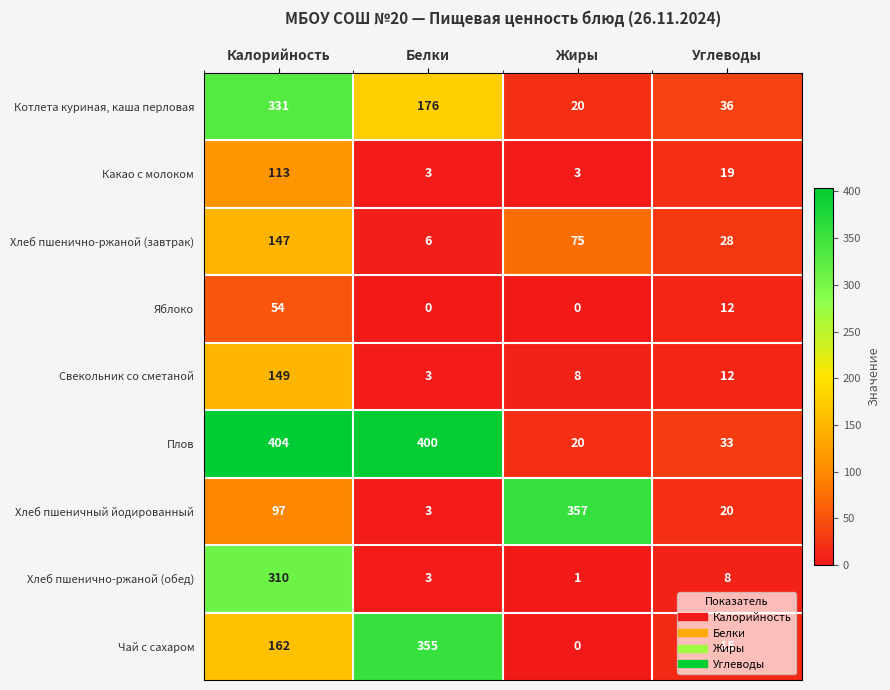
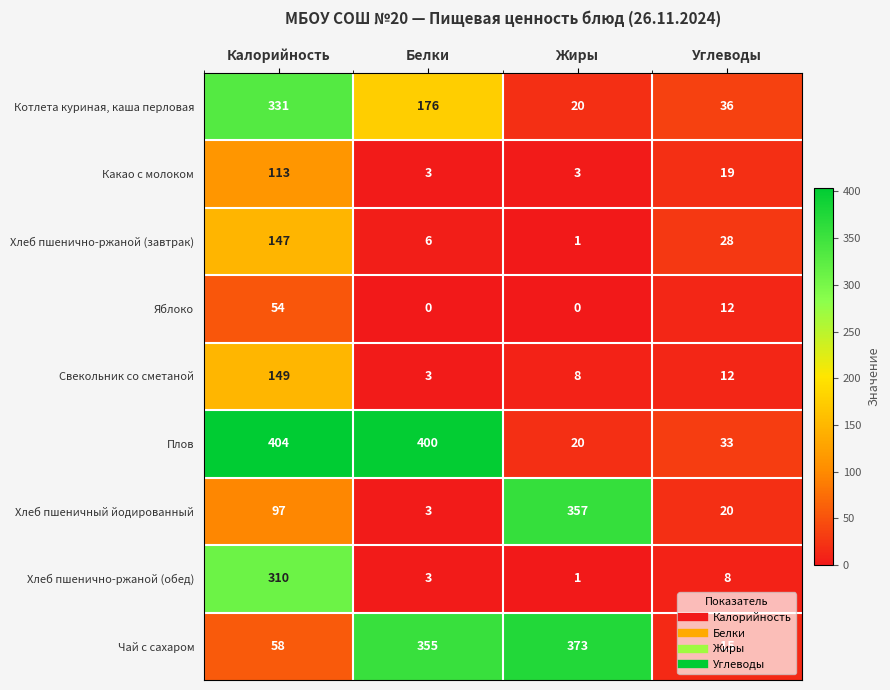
Хлеб пшенично-ржаной (завтрак), Жиры: 75 -> 1
Чай с сахаром, Калорийность: 162 -> 58
Чай с сахаром, Жиры: 0 -> 373
